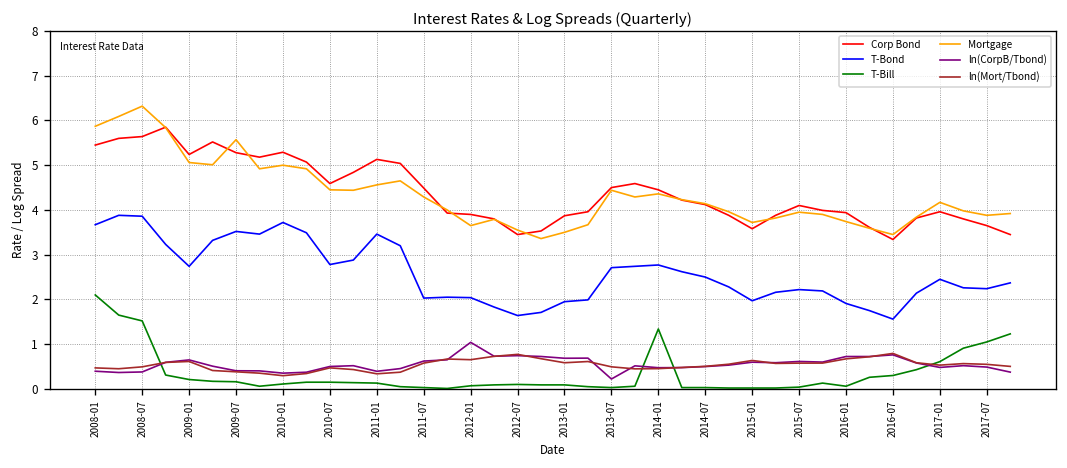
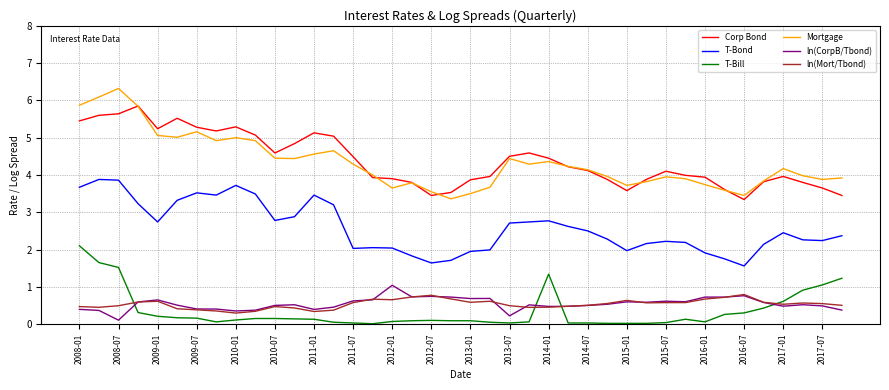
ln(CorpB/Tbond), 2008-07: 0.4 -> 0.1
Mortgage, 2009-07: 5.6 -> 5.2
